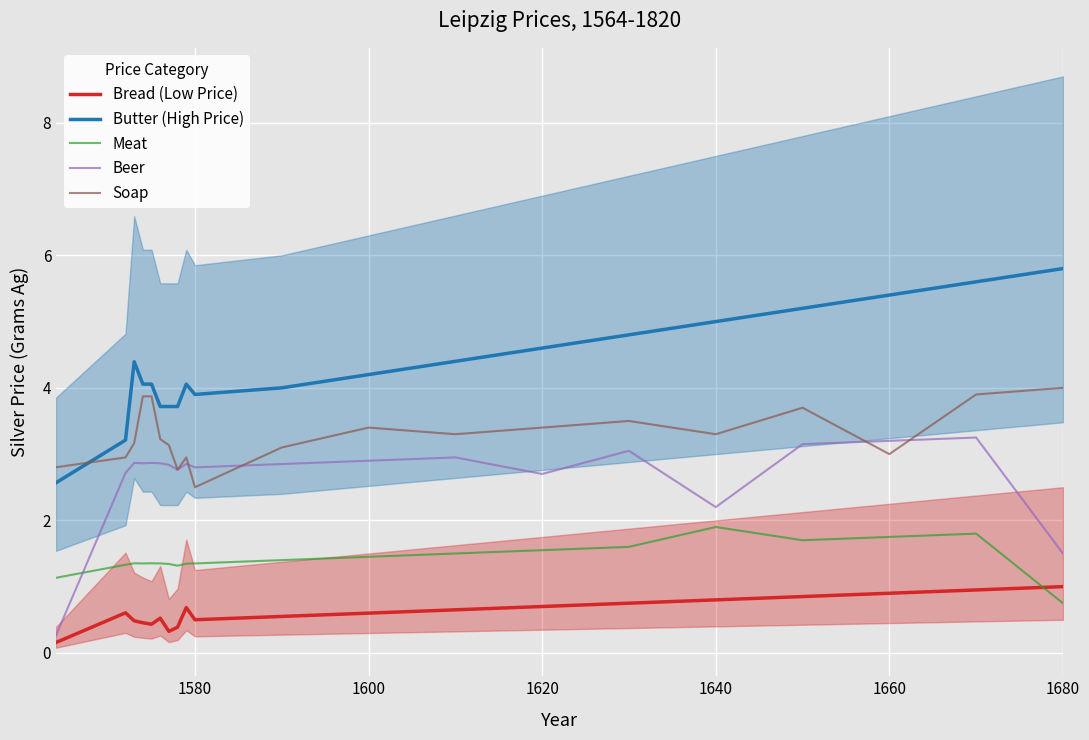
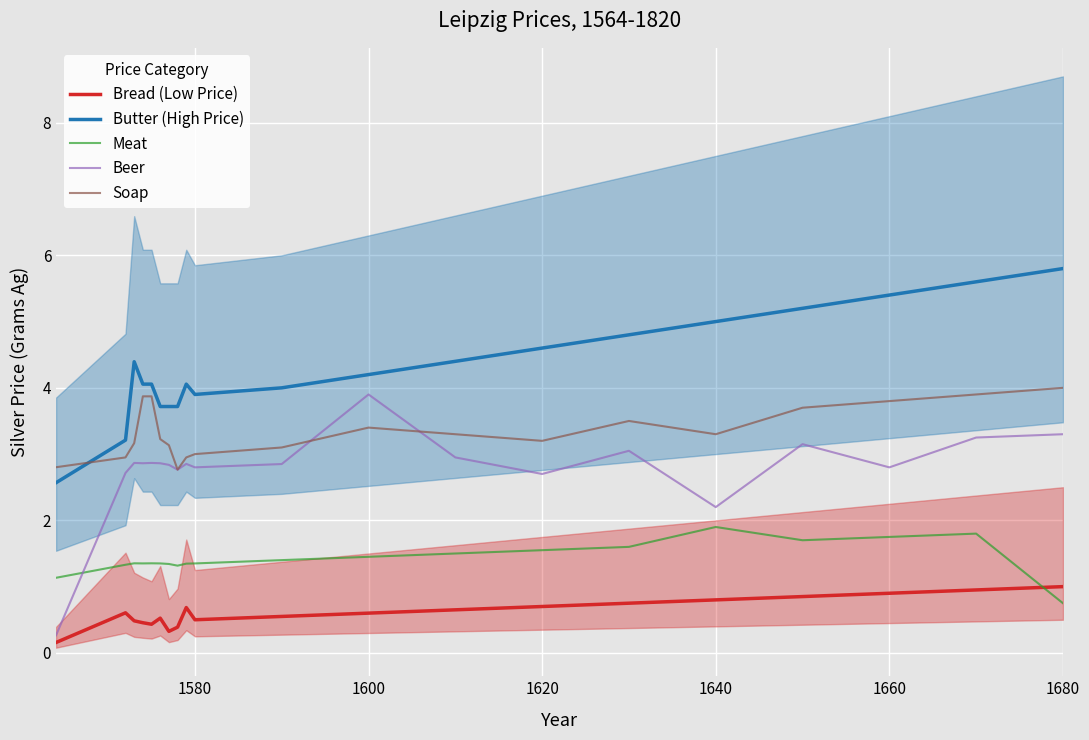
Soap, 1580: 2.5 -> 3.0
Beer, 1600: 2.9 -> 3.9
Soap, 1620: 3.4 -> 3.2
Beer, 1660: 3.2 -> 2.8
Soap, 1660: 3.0 -> 3.8
Beer, 1680: 1.5 -> 3.3
